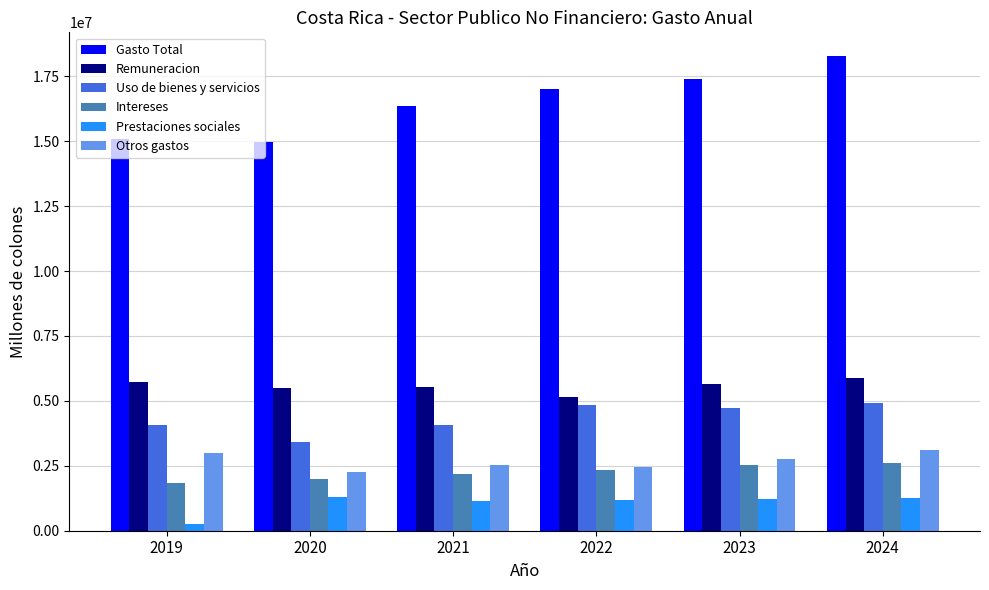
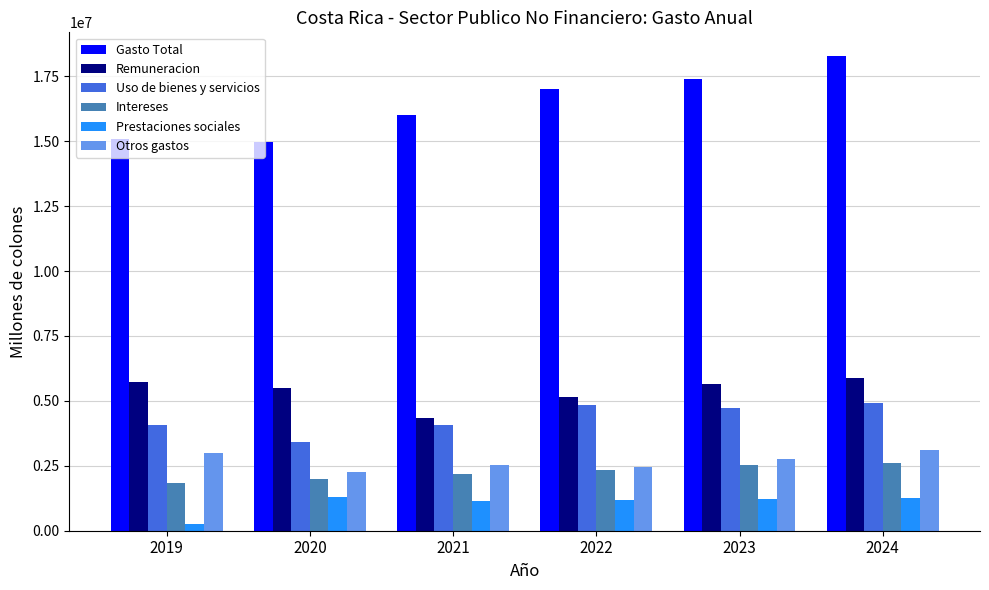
Gasto Total, 2021: 16300000 -> 16000000
Remuneracion, 2021: 5500000 -> 4300000
